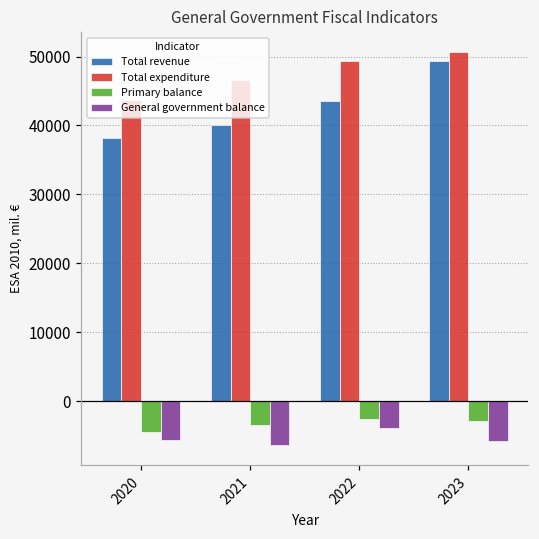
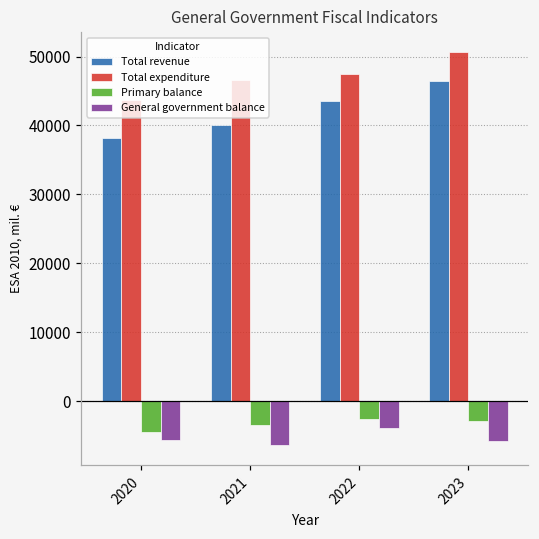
Total expenditure, 2022: 49000 -> 47000
Total revenue, 2023: 49000 -> 46000
